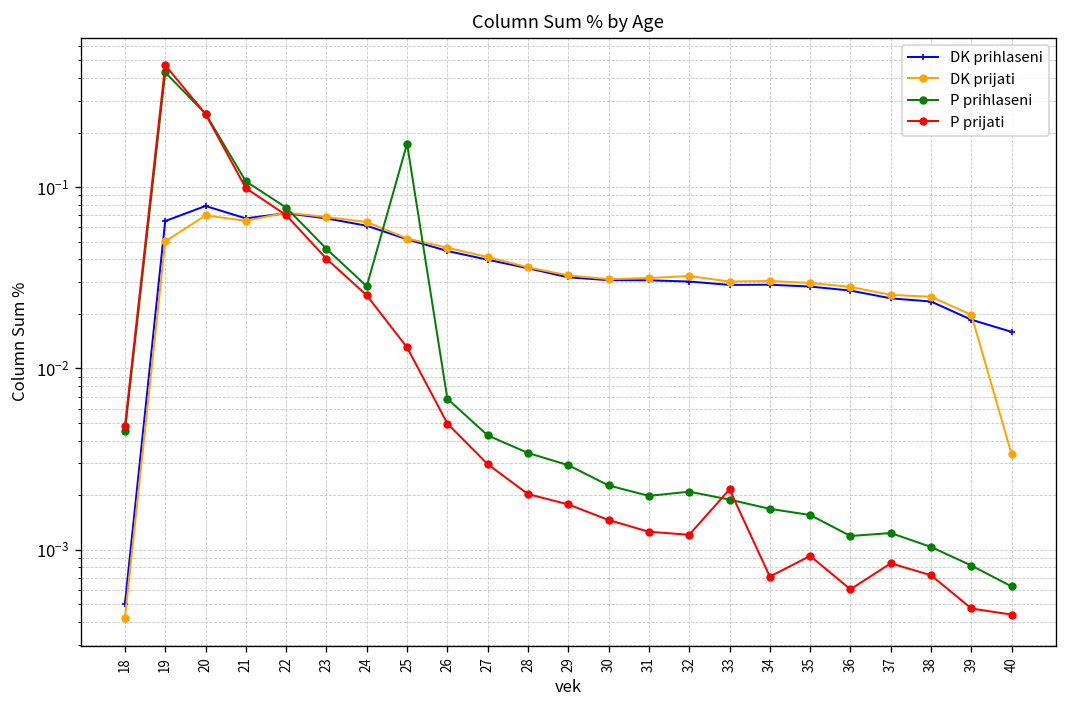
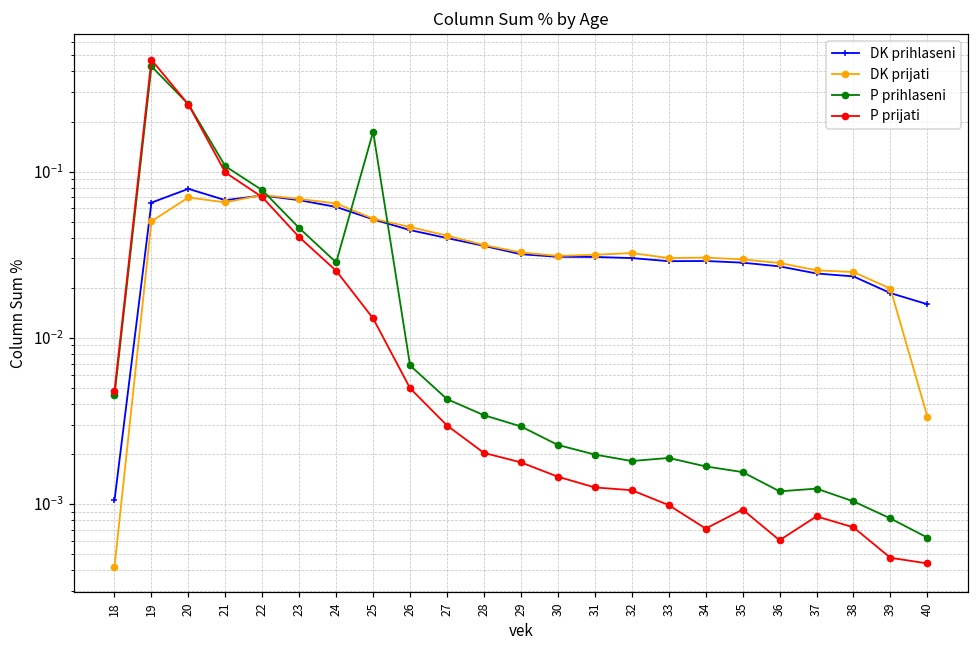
DK prihlaseni, 18: 0.00050 -> 0.0011
P prihlaseni, 32: 0.0021 -> 0.0018
P prijati, 33: 0.0022 -> 0.0010
